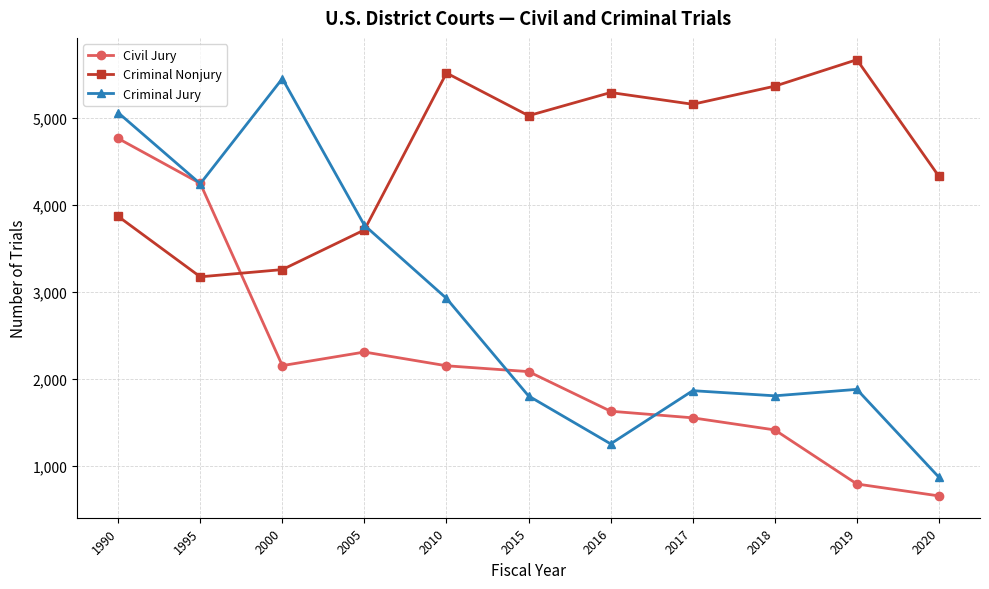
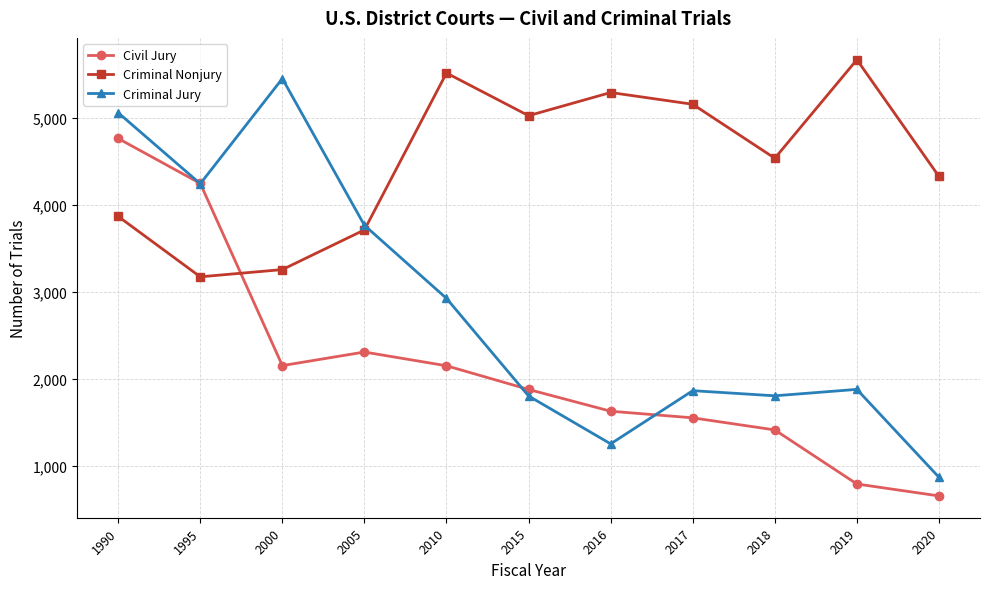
Civil Jury, 2015: 2,100 -> 1,900
Criminal Nonjury, 2018: 5,400 -> 4,500
